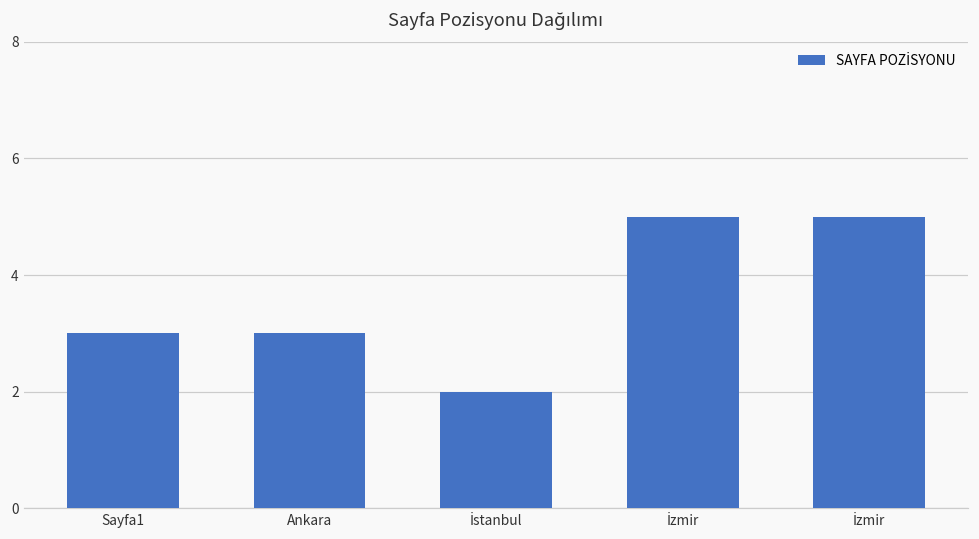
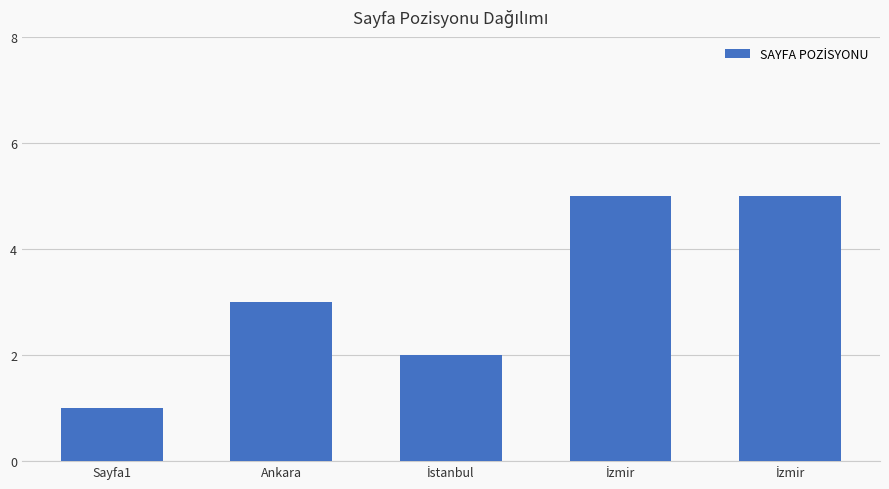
Sayfa1: 3 -> 1
